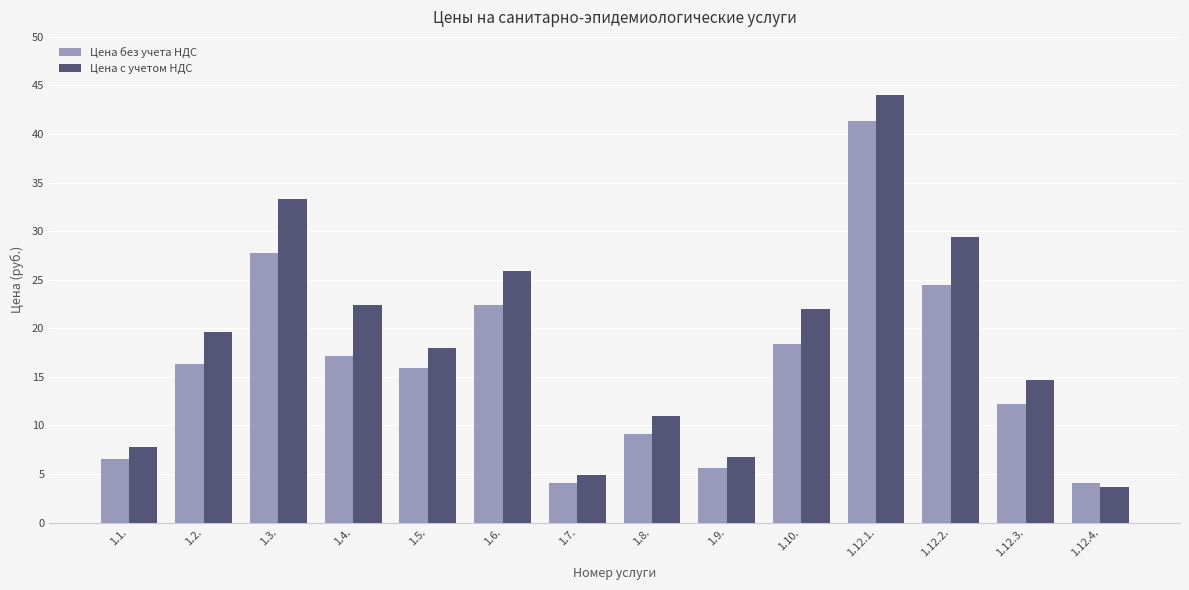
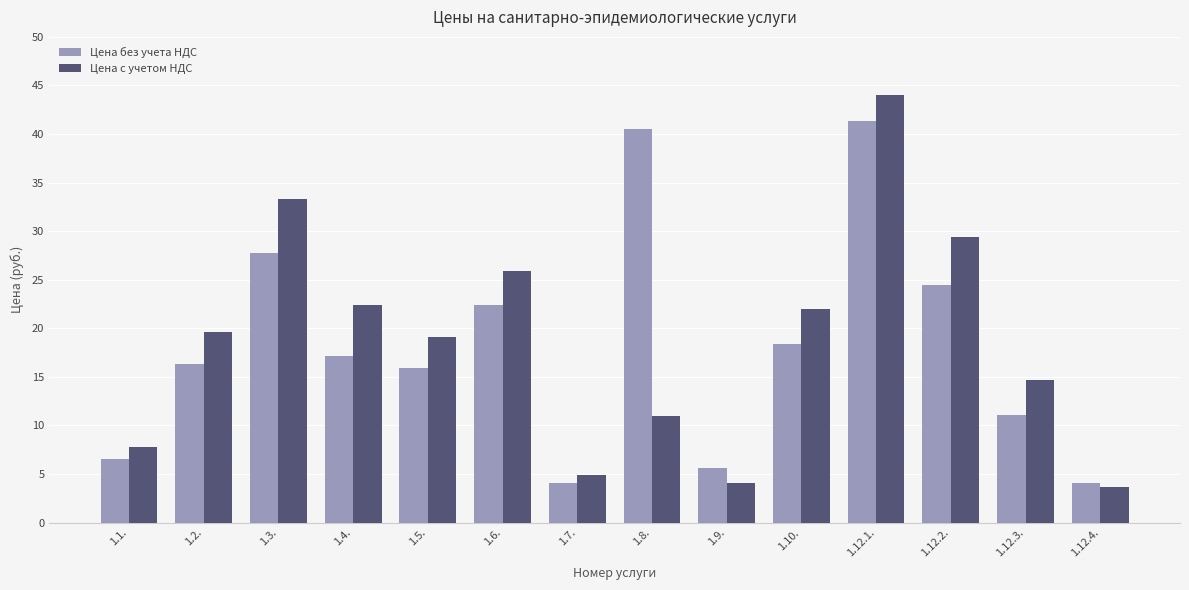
Цена с учетом НДС, 1.5.: 18 -> 19
Цена без учета НДС, 1.8.: 9 -> 41
Цена с учетом НДС, 1.9.: 7 -> 4
Цена без учета НДС, 1.12.3.: 12 -> 11
